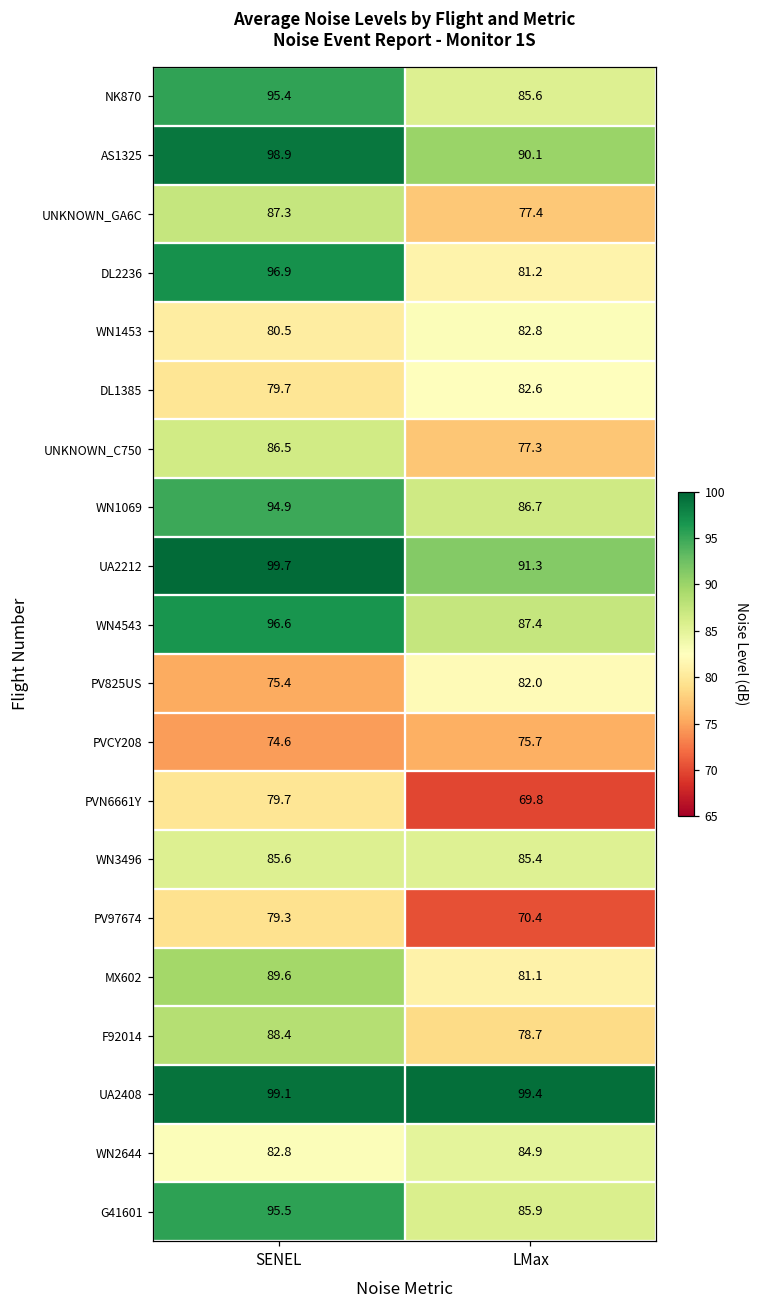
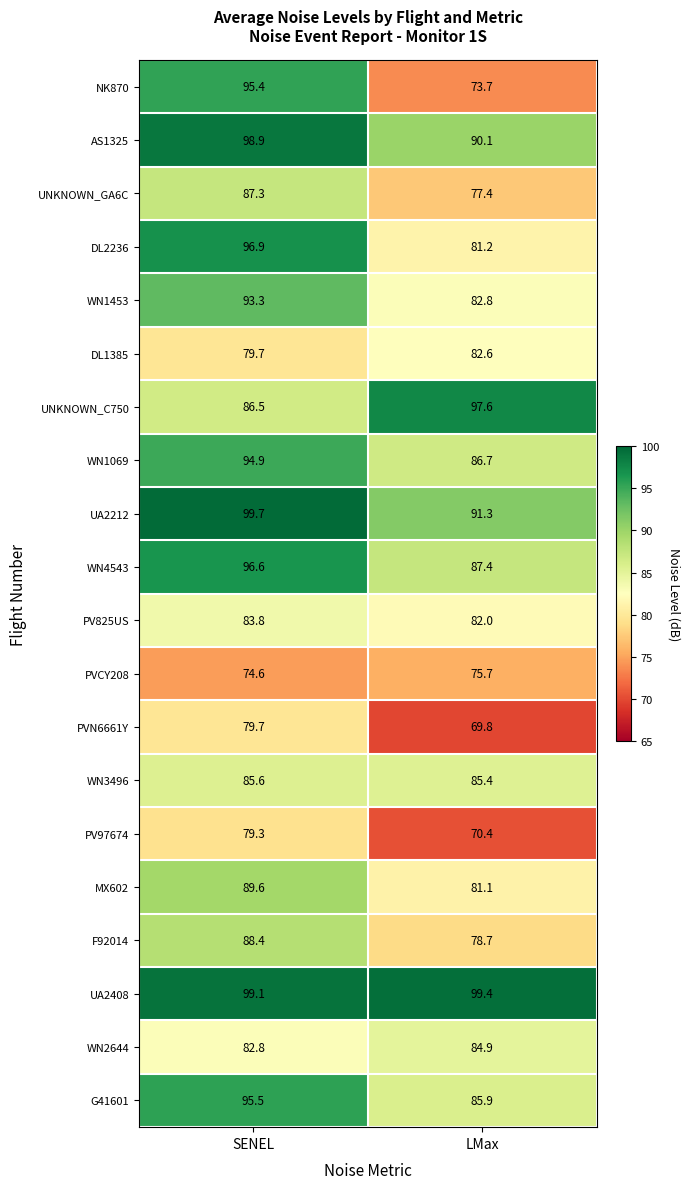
NK870, LMax: 85.6 -> 73.7
WN1453, SENEL: 80.5 -> 93.3
UNKNOWN_C750, LMax: 77.3 -> 97.6
PV825US, SENEL: 75.4 -> 83.8
